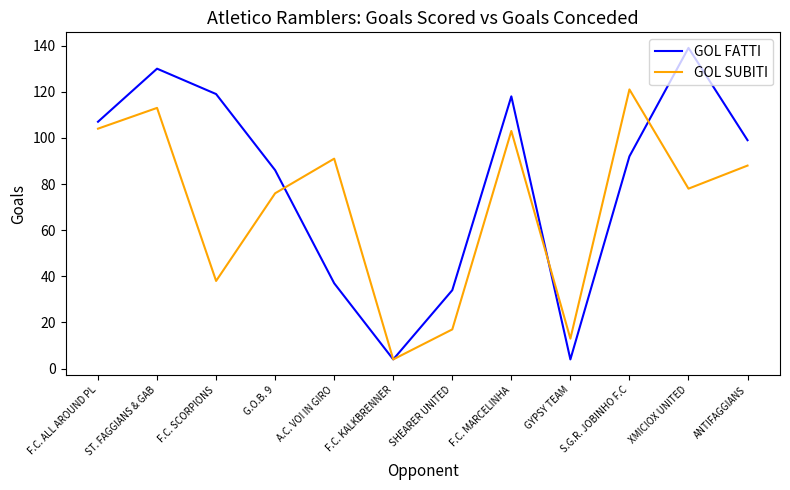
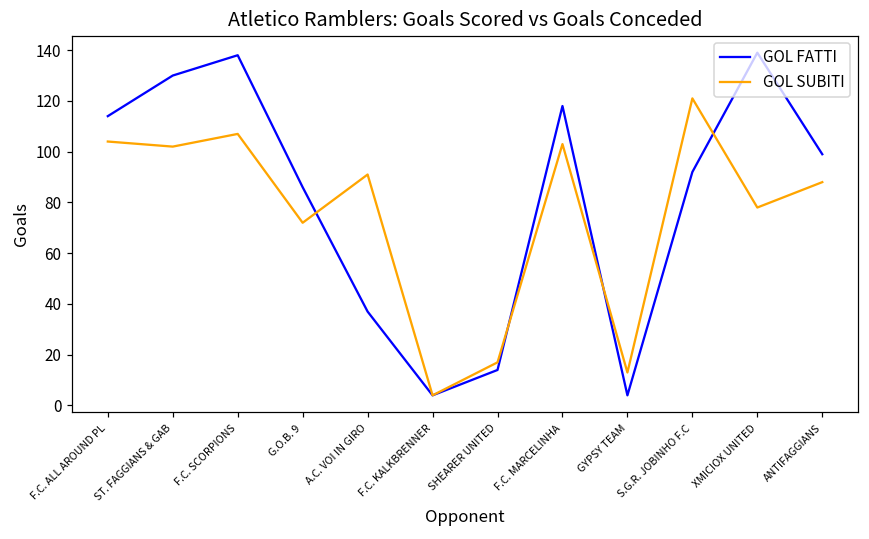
GOL FATTI, F.C. ALL AROUND PL: 107 -> 114
GOL SUBITI, ST. FAGGIANS & GAB: 113 -> 102
GOL FATTI, F.C. SCORPIONS: 119 -> 138
GOL SUBITI, F.C. SCORPIONS: 38 -> 107
GOL SUBITI, G.O.B. 9: 76 -> 72
GOL FATTI, SHEARER UNITED: 34 -> 14
